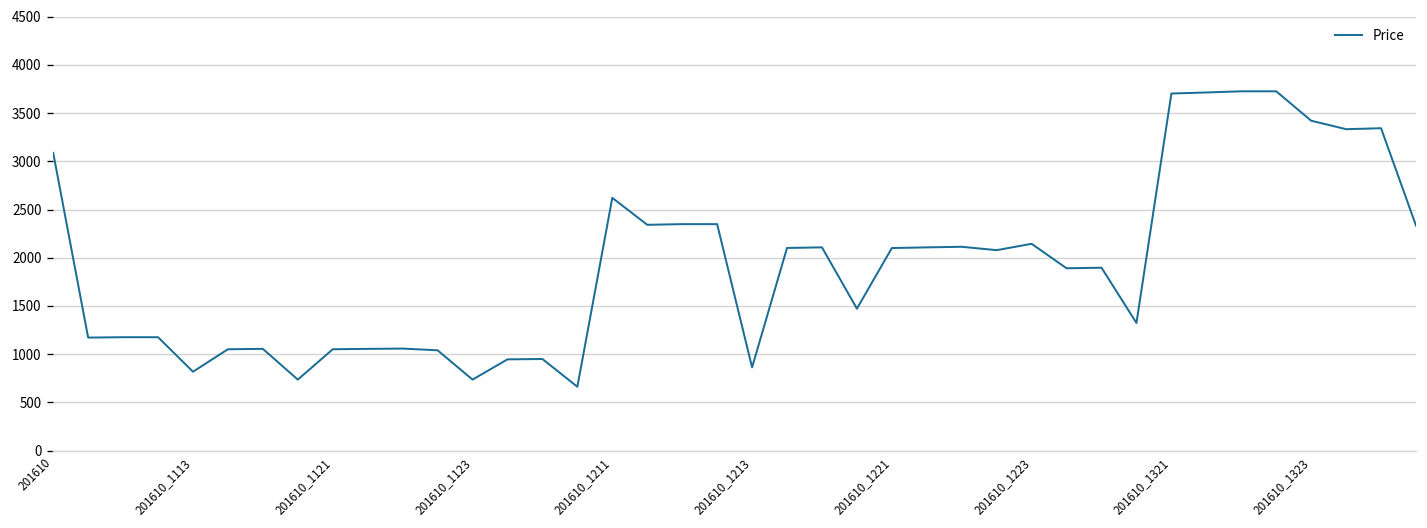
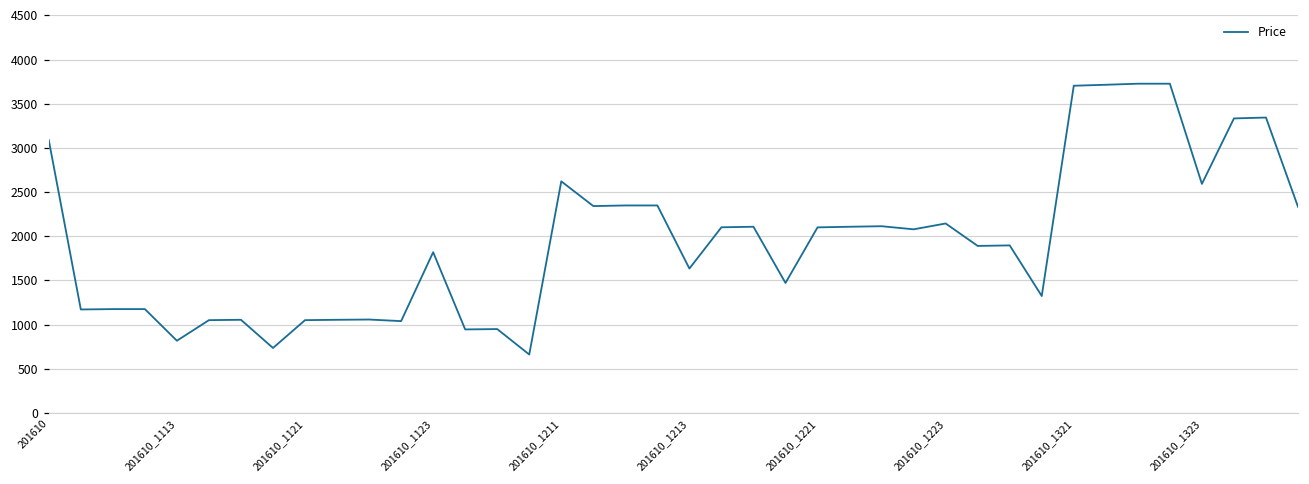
201610_1123: 700 -> 1800
201610_1213: 900 -> 1600
201610_1323: 3400 -> 2600
